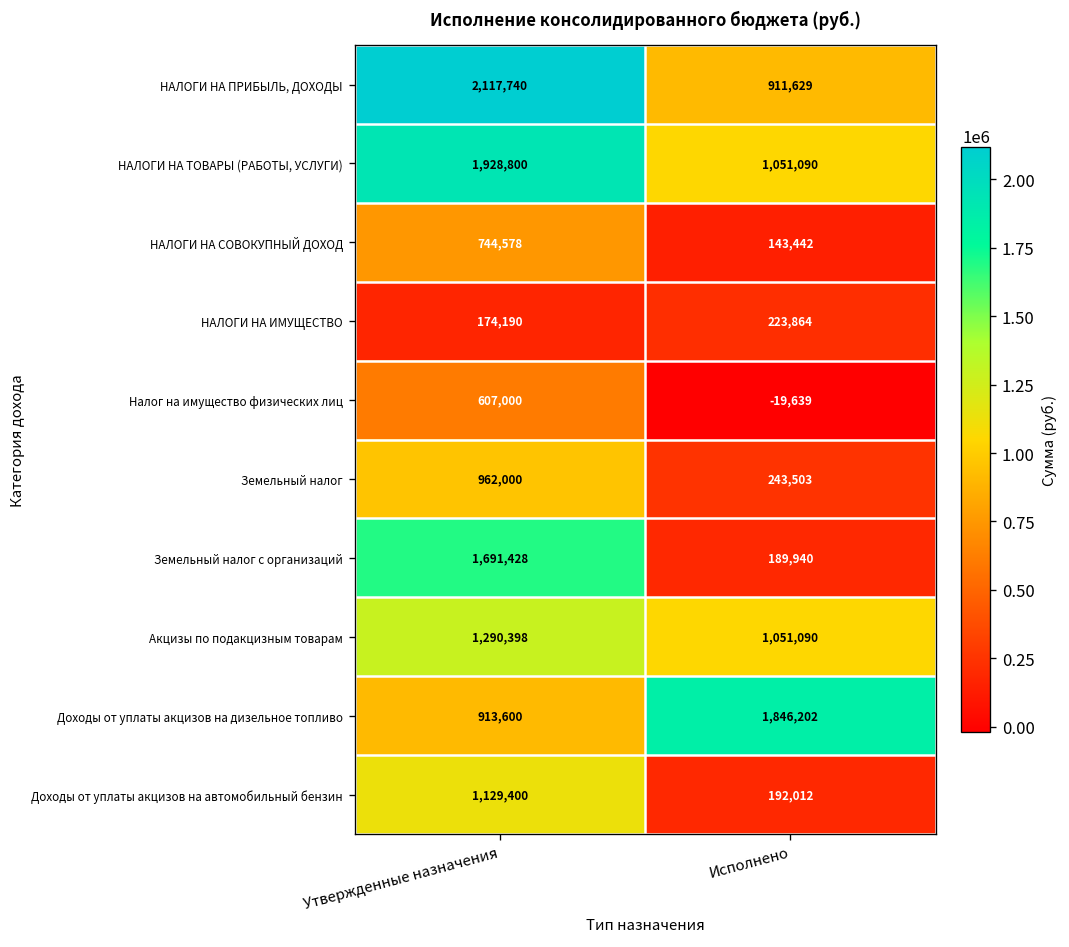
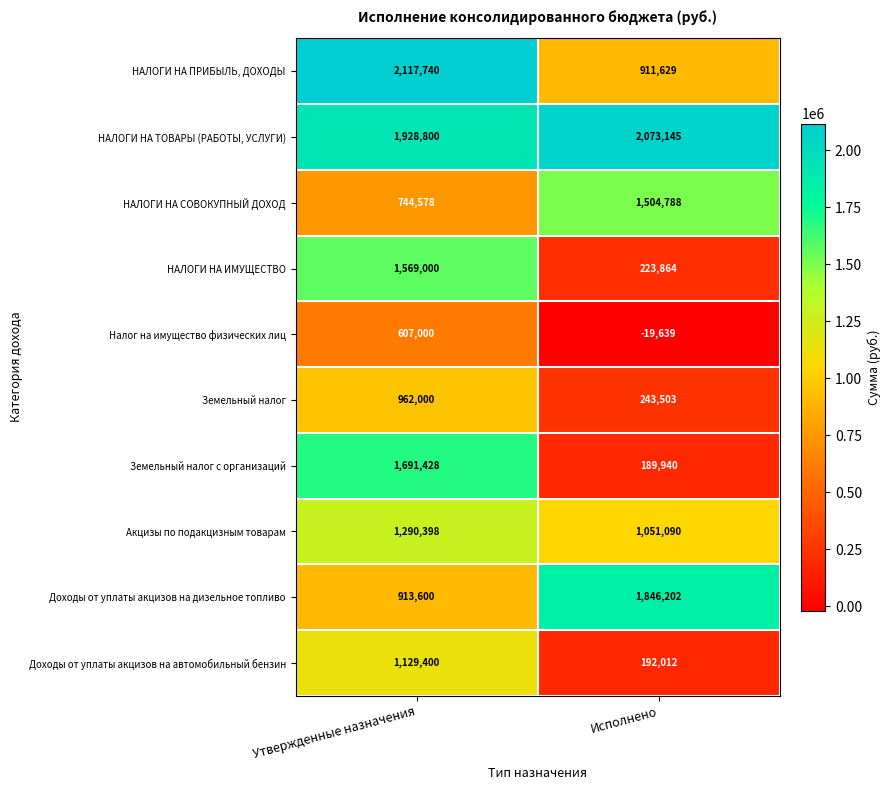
НАЛОГИ НА ТОВАРЫ (РАБОТЫ, УСЛУГИ), Исполнено: 1,051,090 -> 2,073,145
НАЛОГИ НА СОВОКУПНЫЙ ДОХОД, Исполнено: 143,442 -> 1,504,788
НАЛОГИ НА ИМУЩЕСТВО, Утвержденные назначения: 174,190 -> 1,569,000
